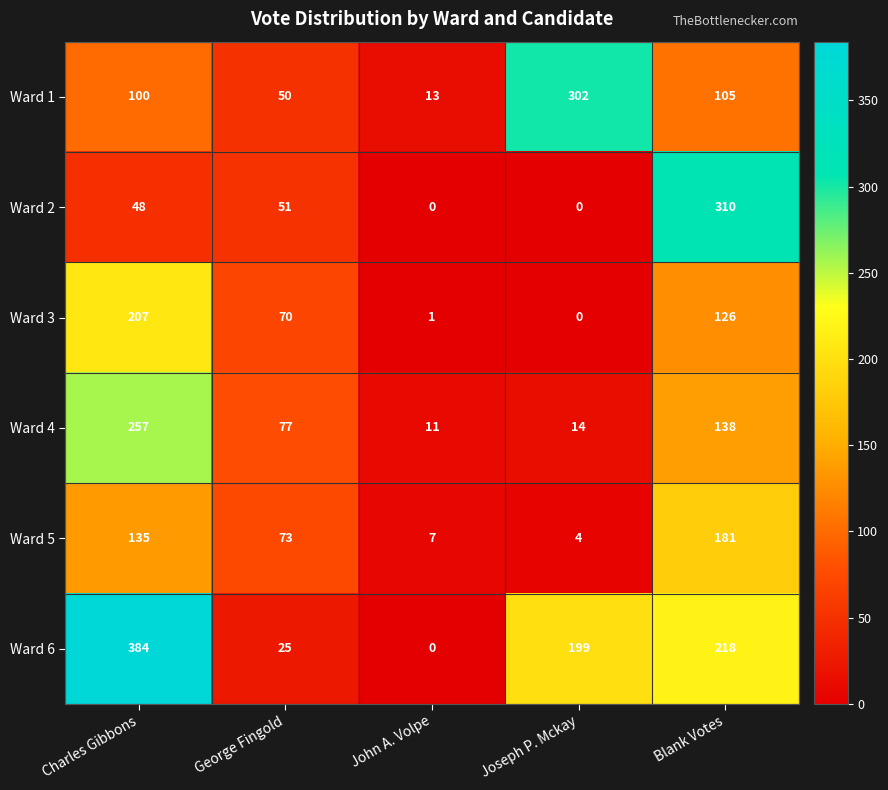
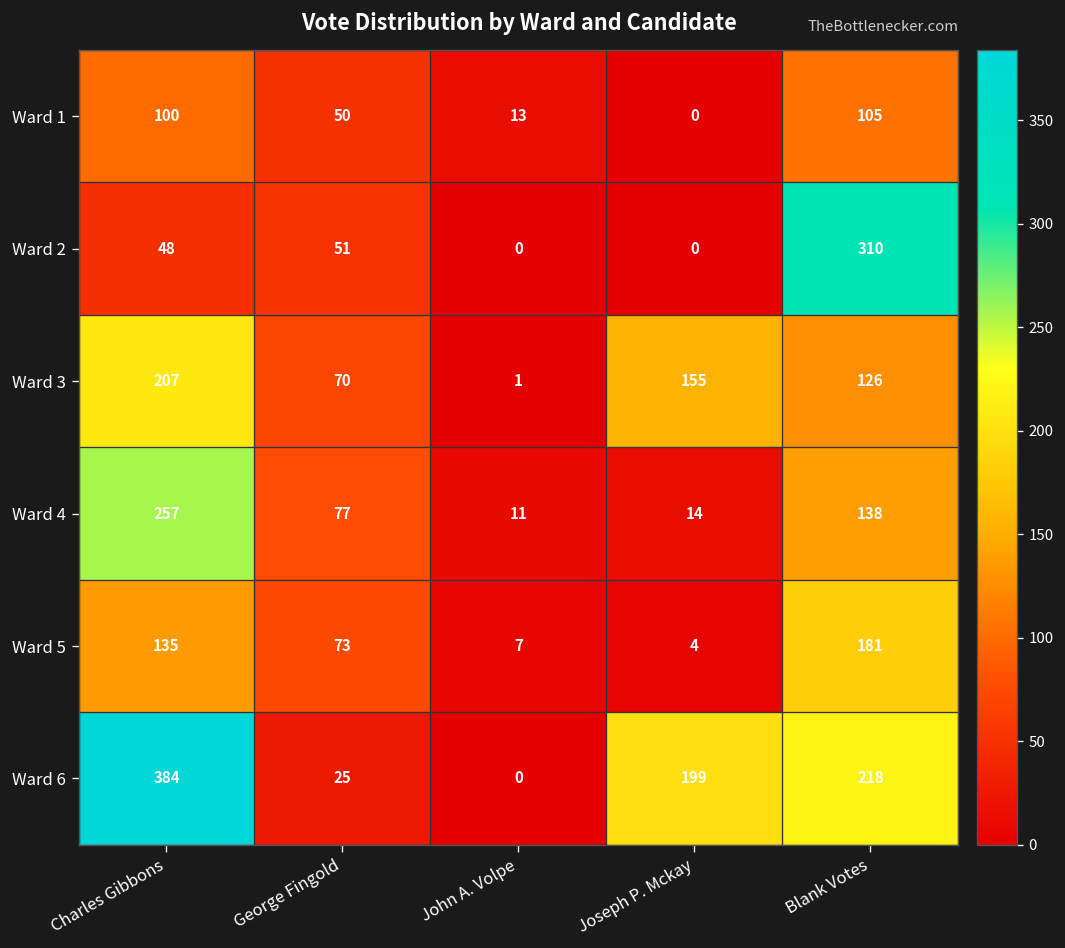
Ward 1, Joseph P. Mckay: 302 -> 0
Ward 3, Joseph P. Mckay: 0 -> 155
